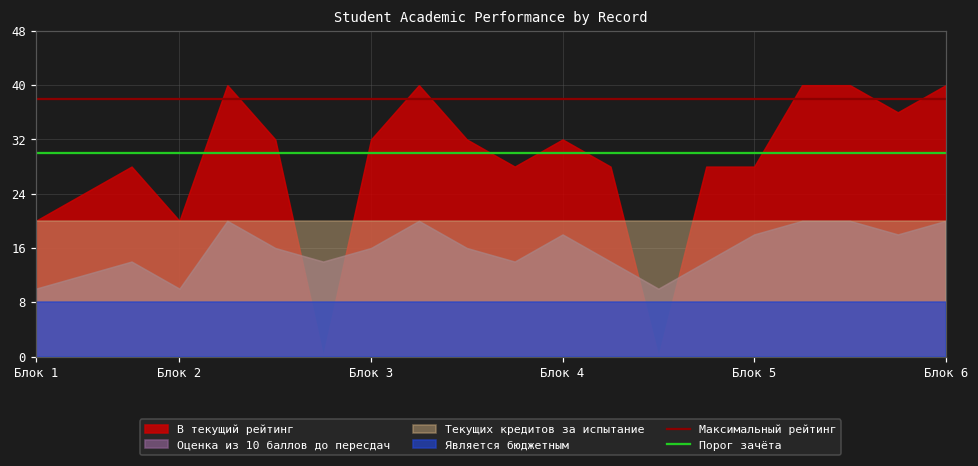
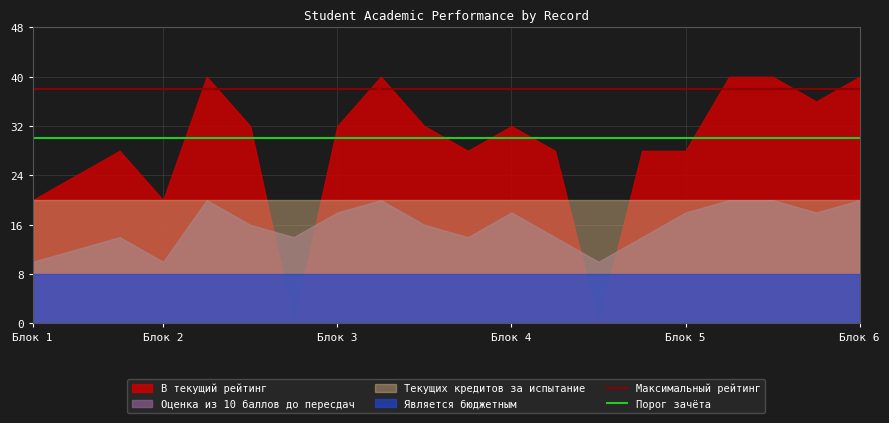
Оценка из 10 баллов до пересдач, Блок 3: 16 -> 18
